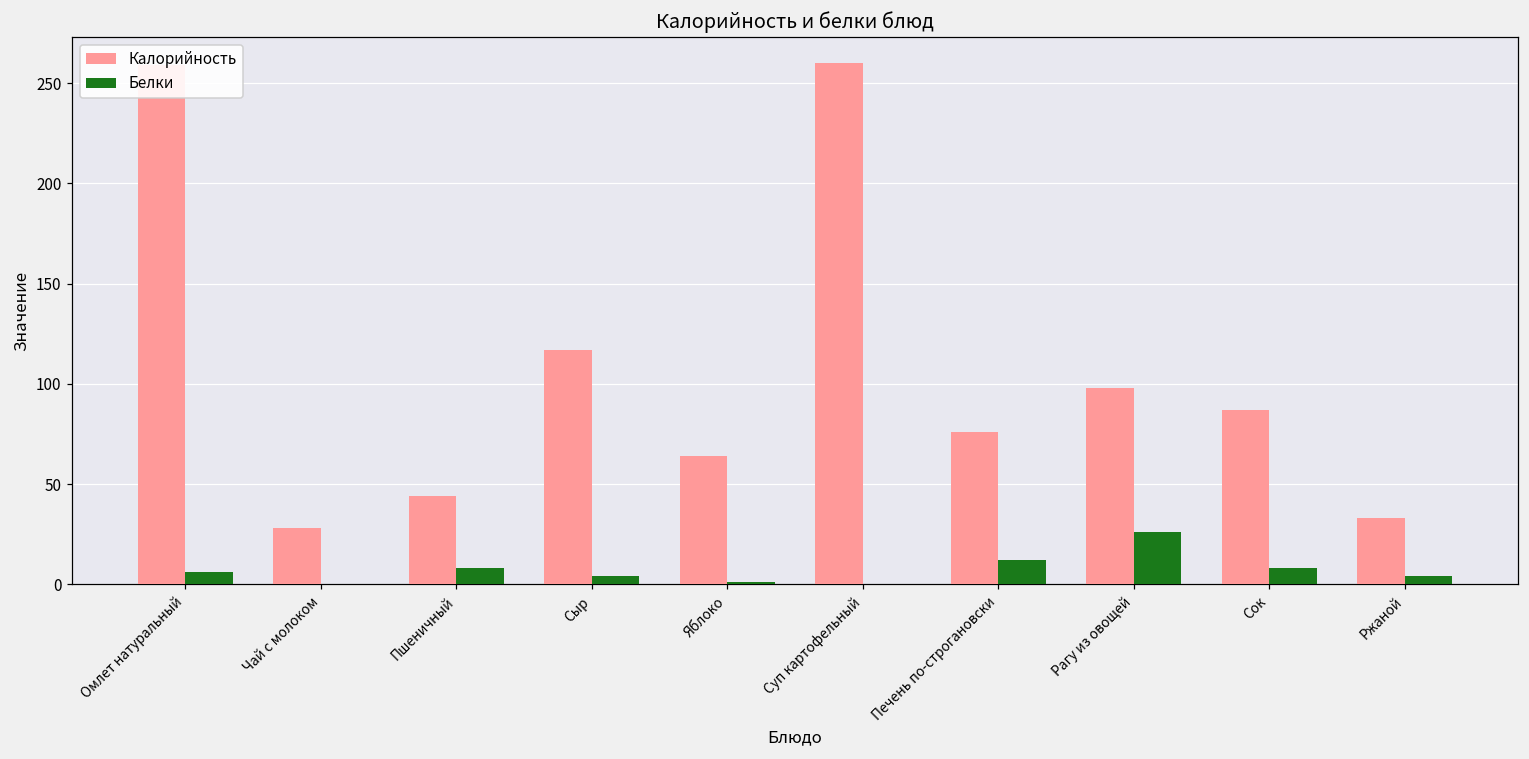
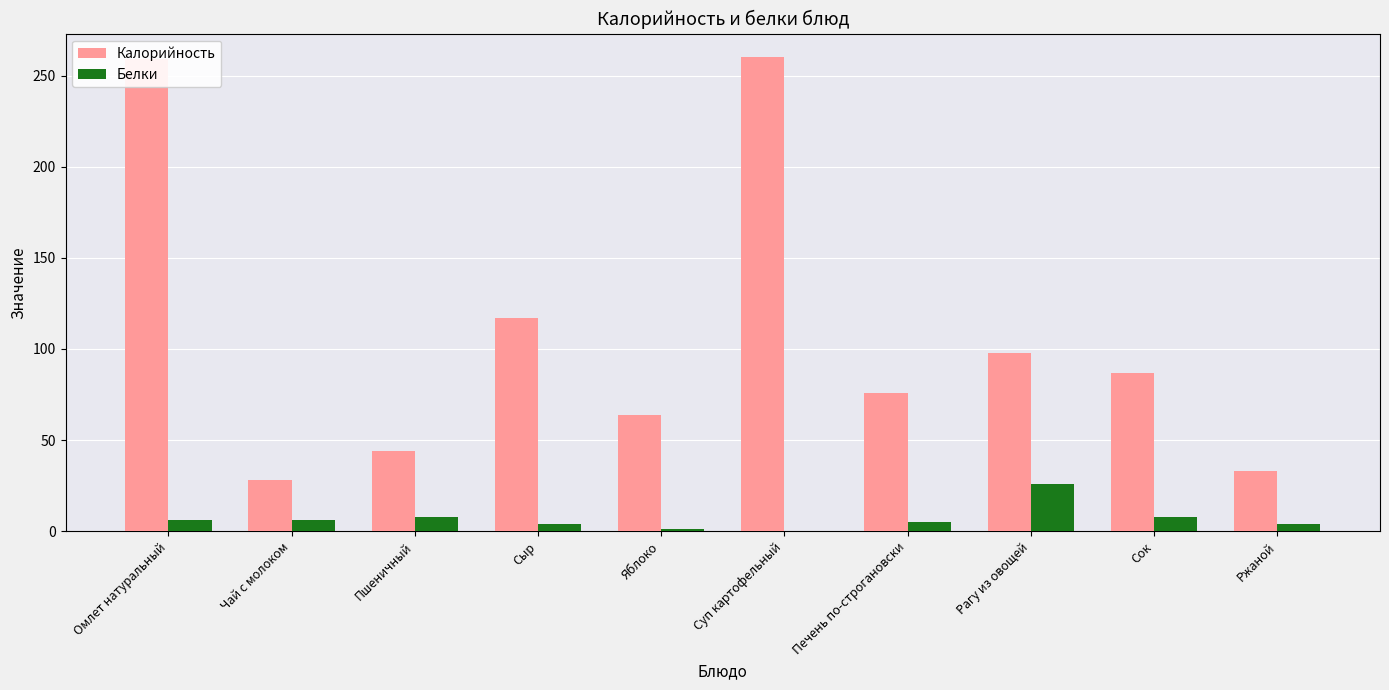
Белки, Чай с молоком: 0 -> 6
Белки, Печень по-строгановски: 12 -> 5
